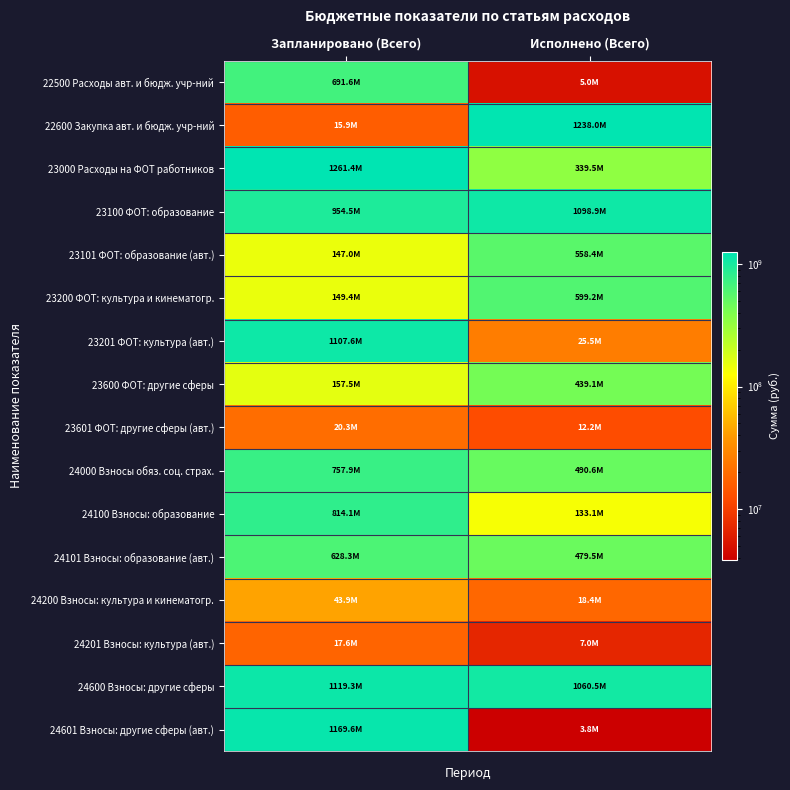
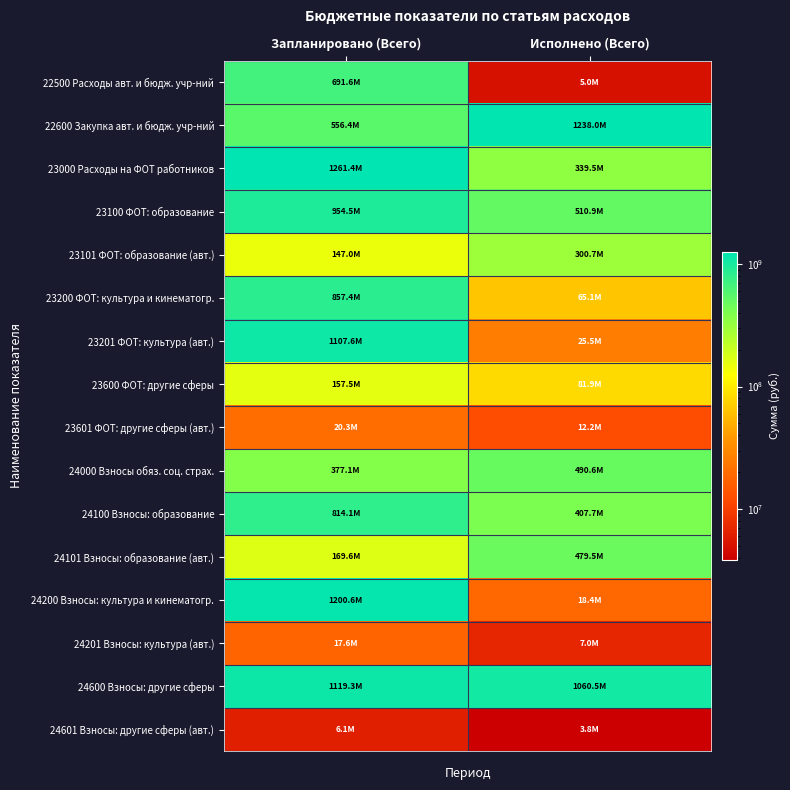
22600 Закупка авт. и бюдж. учр-ний, Запланировано (Всего): 15.9M -> 556.4M
23100 ФОТ: образование, Исполнено (Всего): 1098.9M -> 510.9M
23101 ФОТ: образование (авт.), Исполнено (Всего): 558.4M -> 300.7M
23200 ФОТ: культура и кинематогр., Запланировано (Всего): 149.4M -> 857.4M
23200 ФОТ: культура и кинематогр., Исполнено (Всего): 599.2M -> 65.1M
23600 ФОТ: другие сферы, Исполнено (Всего): 439.1M -> 81.9M
24000 Взносы обяз. соц. страх., Запланировано (Всего): 757.9M -> 377.1M
24100 Взносы: образование, Исполнено (Всего): 133.1M -> 407.7M
24101 Взносы: образование (авт.), Запланировано (Всего): 628.3M -> 169.6M
24200 Взносы: культура и кинематогр., Запланировано (Всего): 43.9M -> 1200.6M
24601 Взносы: другие сферы (авт.), Запланировано (Всего): 1169.6M -> 6.1M
